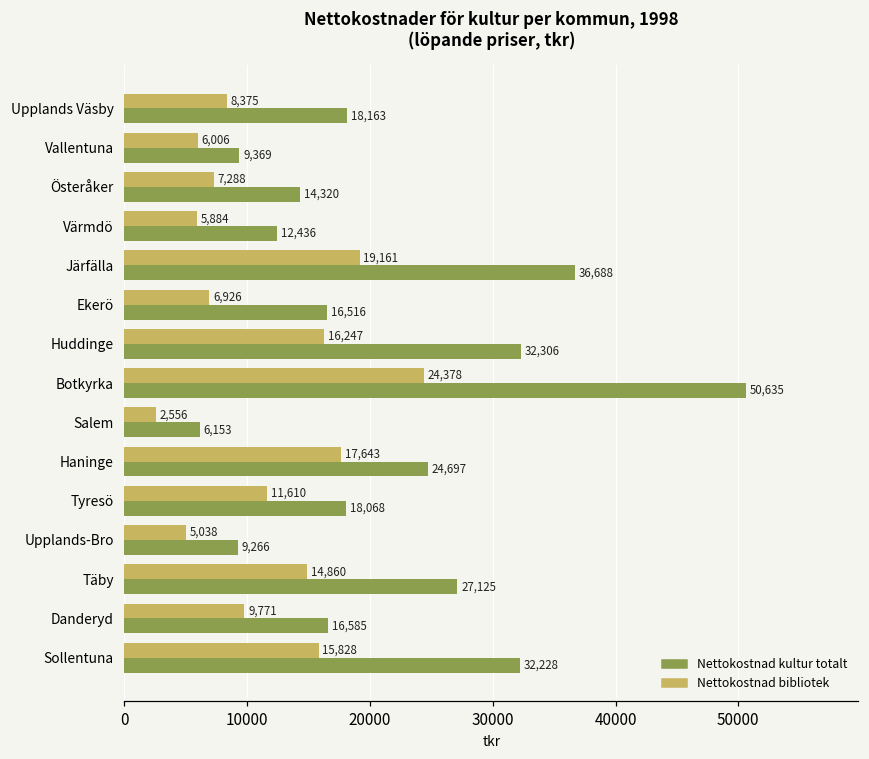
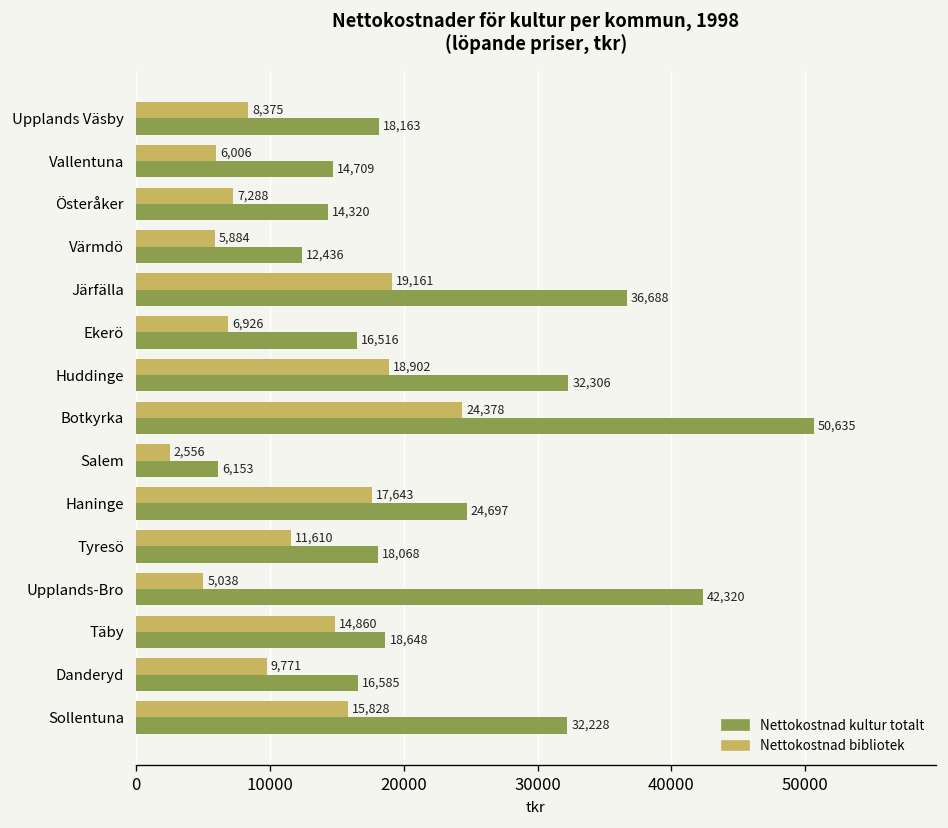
Nettokostnad kultur totalt, Vallentuna: 9,369 -> 14,709
Nettokostnad bibliotek, Huddinge: 16,247 -> 18,902
Nettokostnad kultur totalt, Upplands-Bro: 9,266 -> 42,320
Nettokostnad kultur totalt, Täby: 27,125 -> 18,648
